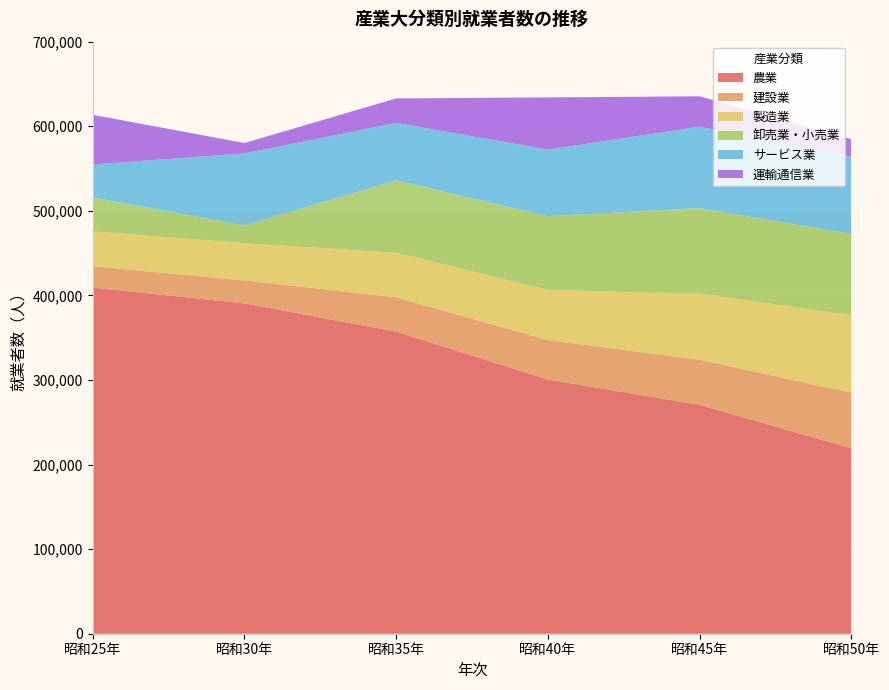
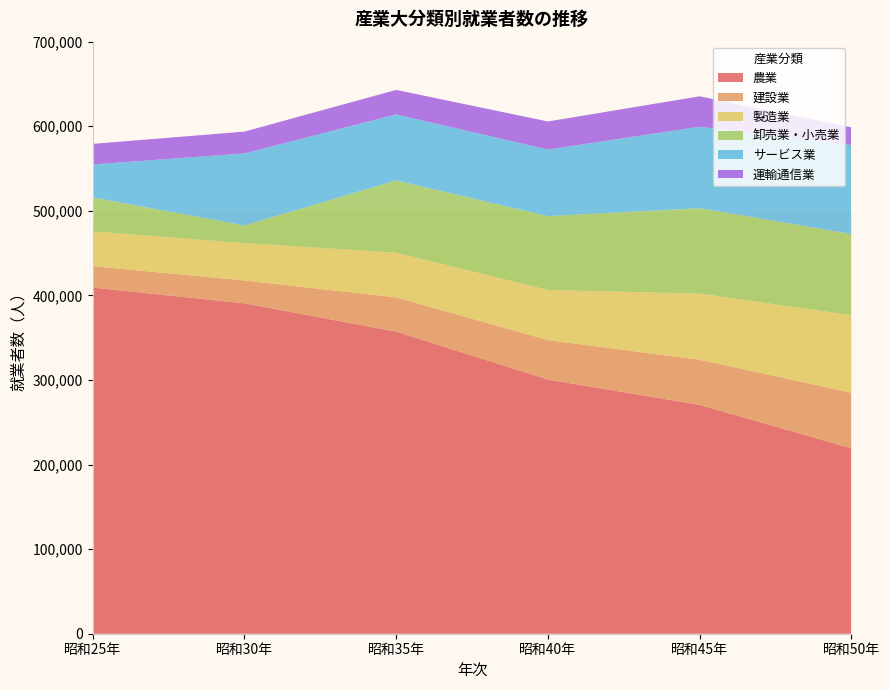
運輸通信業, 昭和25年: 60,000 -> 20,000
運輸通信業, 昭和30年: 10,000 -> 30,000
サービス業, 昭和35年: 70,000 -> 80,000
運輸通信業, 昭和40年: 60,000 -> 30,000
サービス業, 昭和50年: 90,000 -> 110,000
